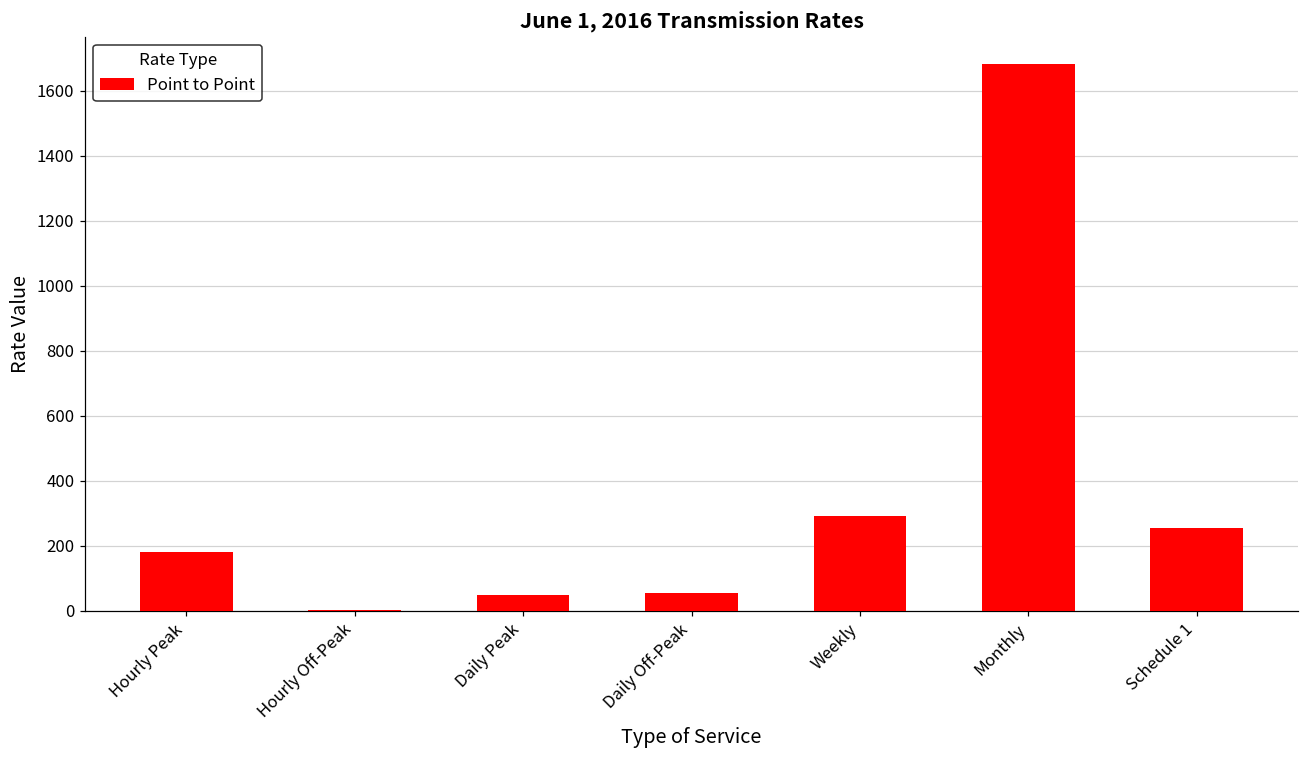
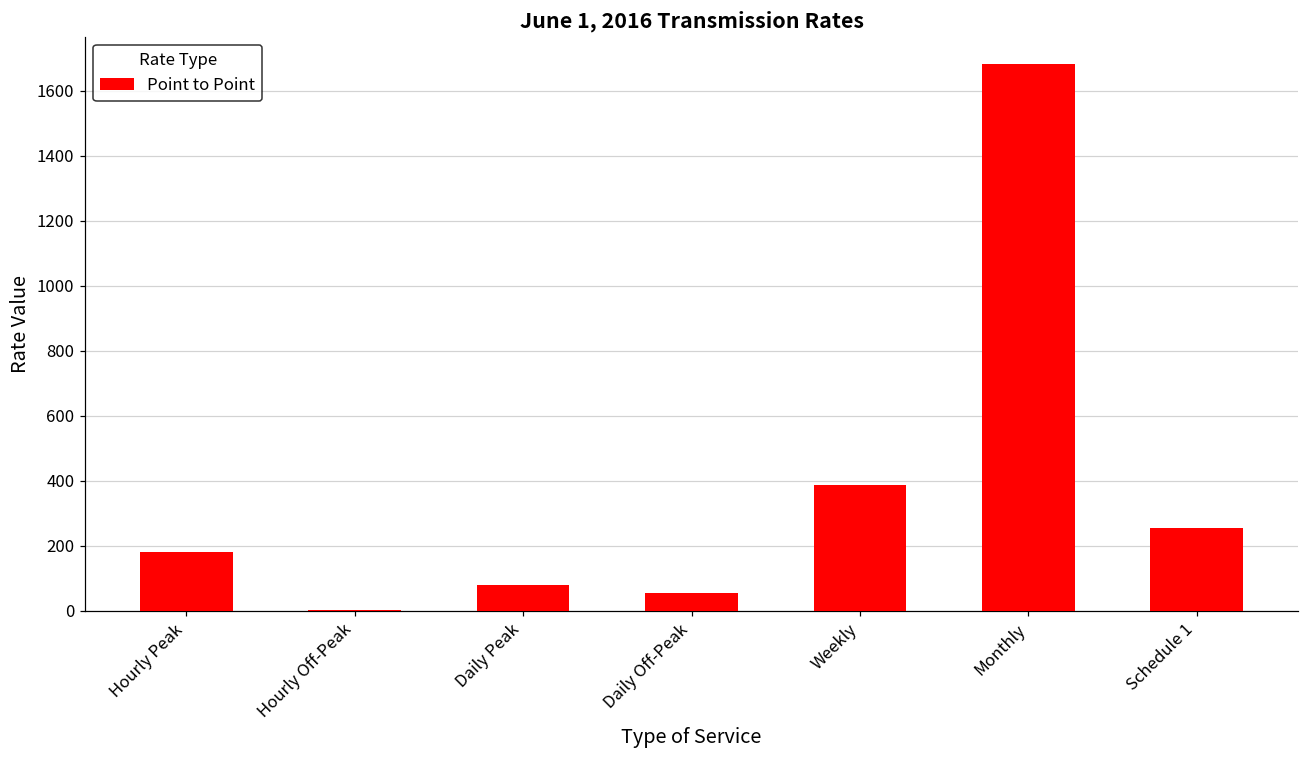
Daily Peak: 50 -> 80
Weekly: 290 -> 390
